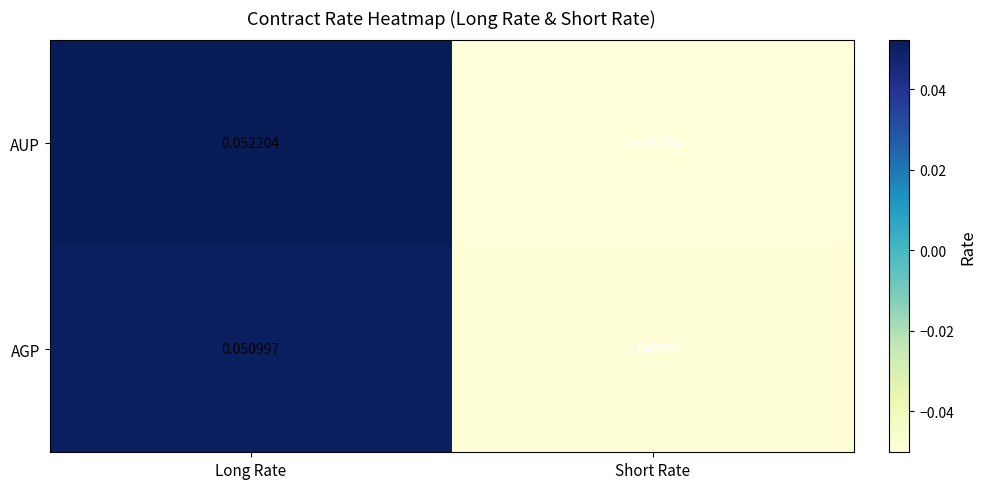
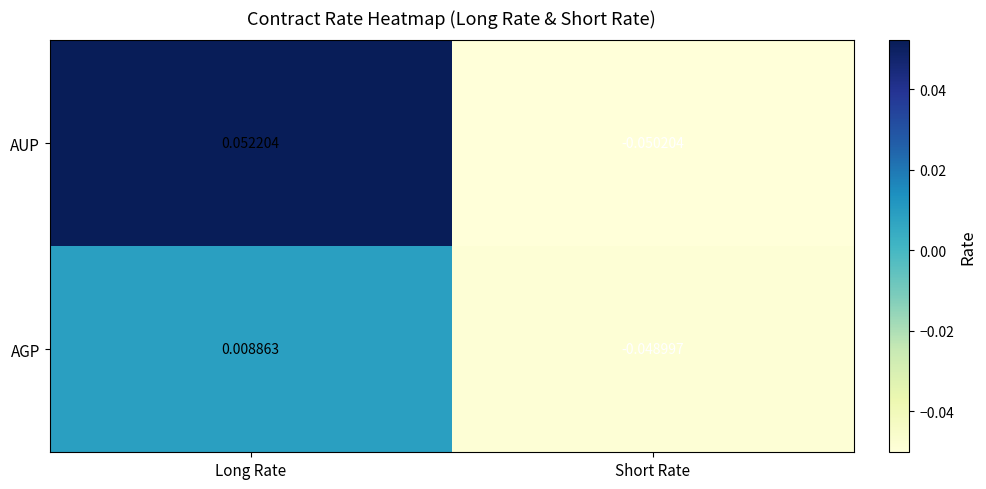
AGP, Long Rate: 0.050997 -> 0.008863
